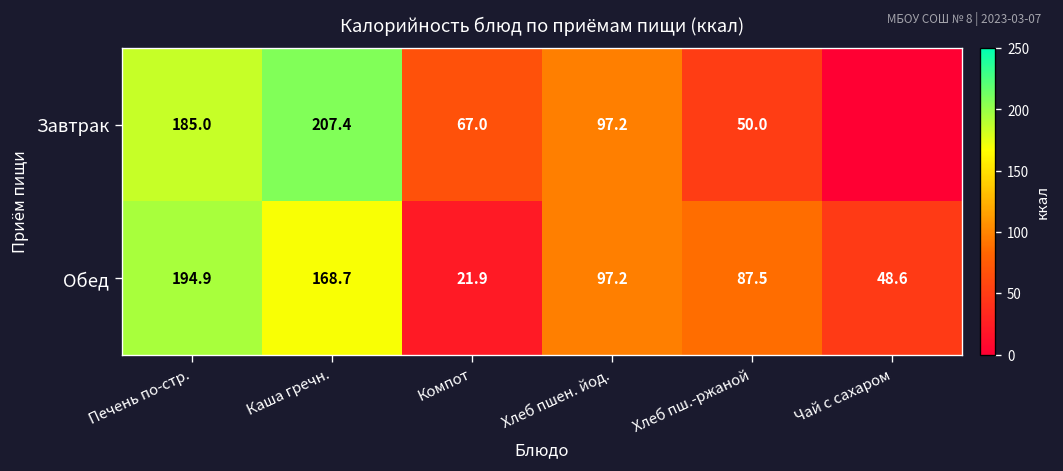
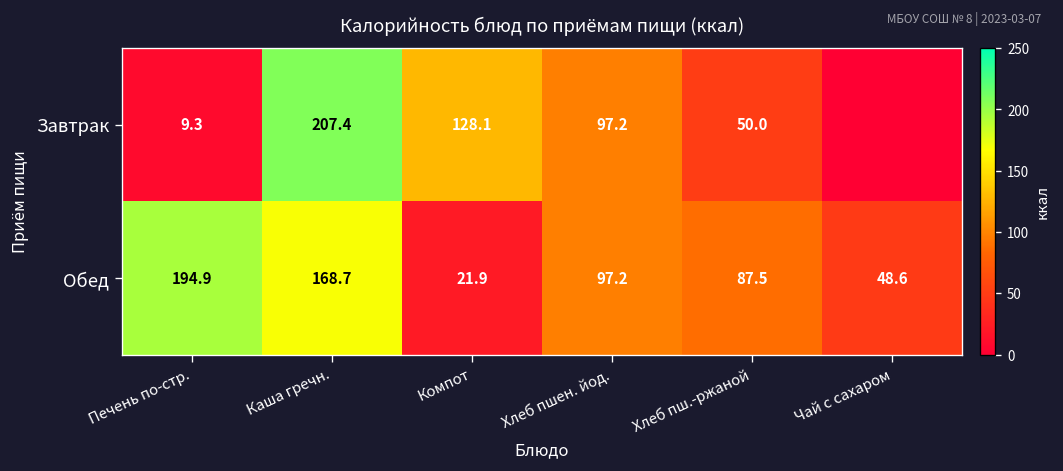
Завтрак, Печень по-стр.: 185.0 -> 9.3
Завтрак, Компот: 67.0 -> 128.1
